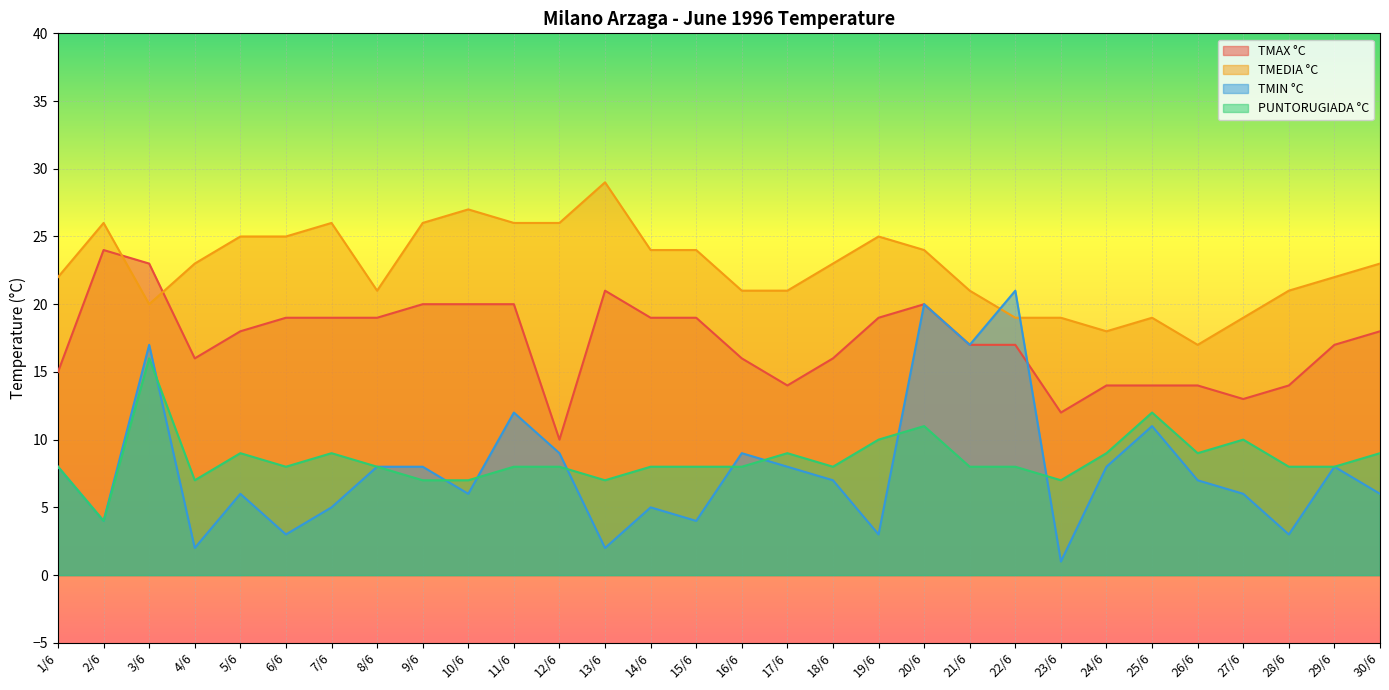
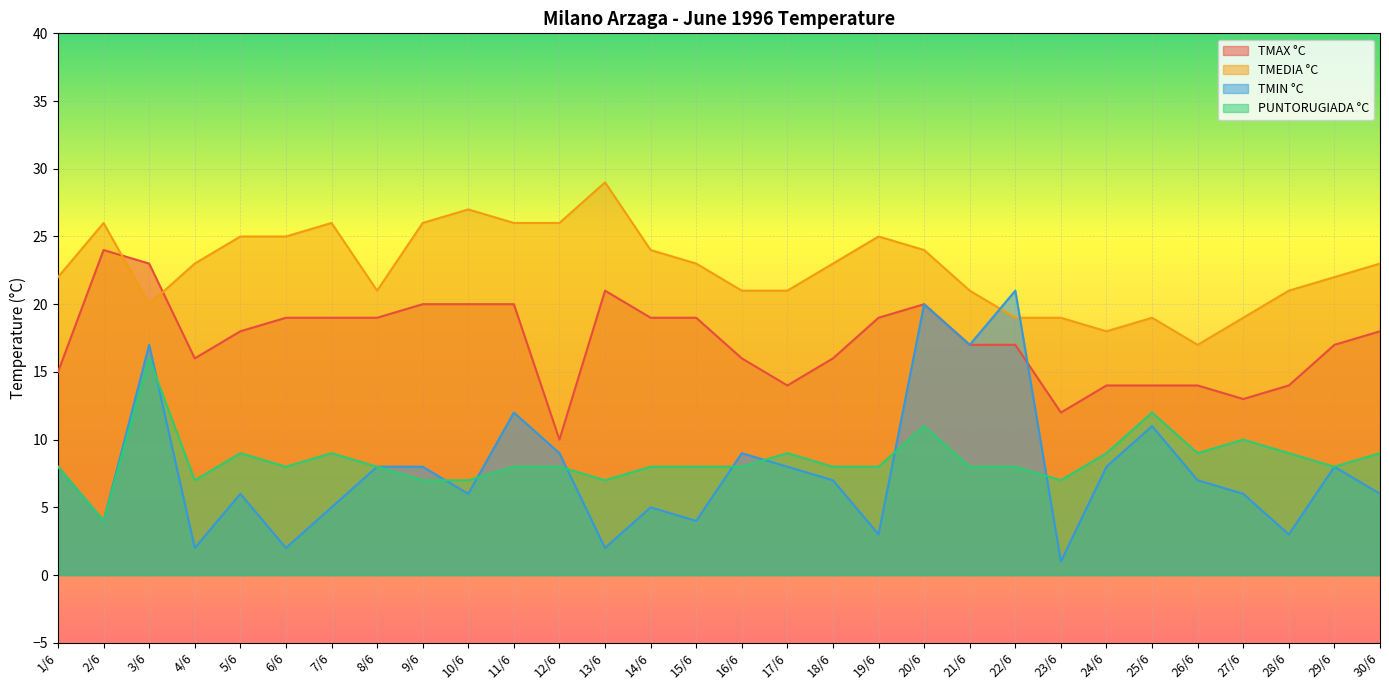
TMIN °C, 6/6: 3 -> 2
TMEDIA °C, 15/6: 24 -> 23
PUNTORUGIADA °C, 19/6: 10 -> 8
PUNTORUGIADA °C, 28/6: 8 -> 9
